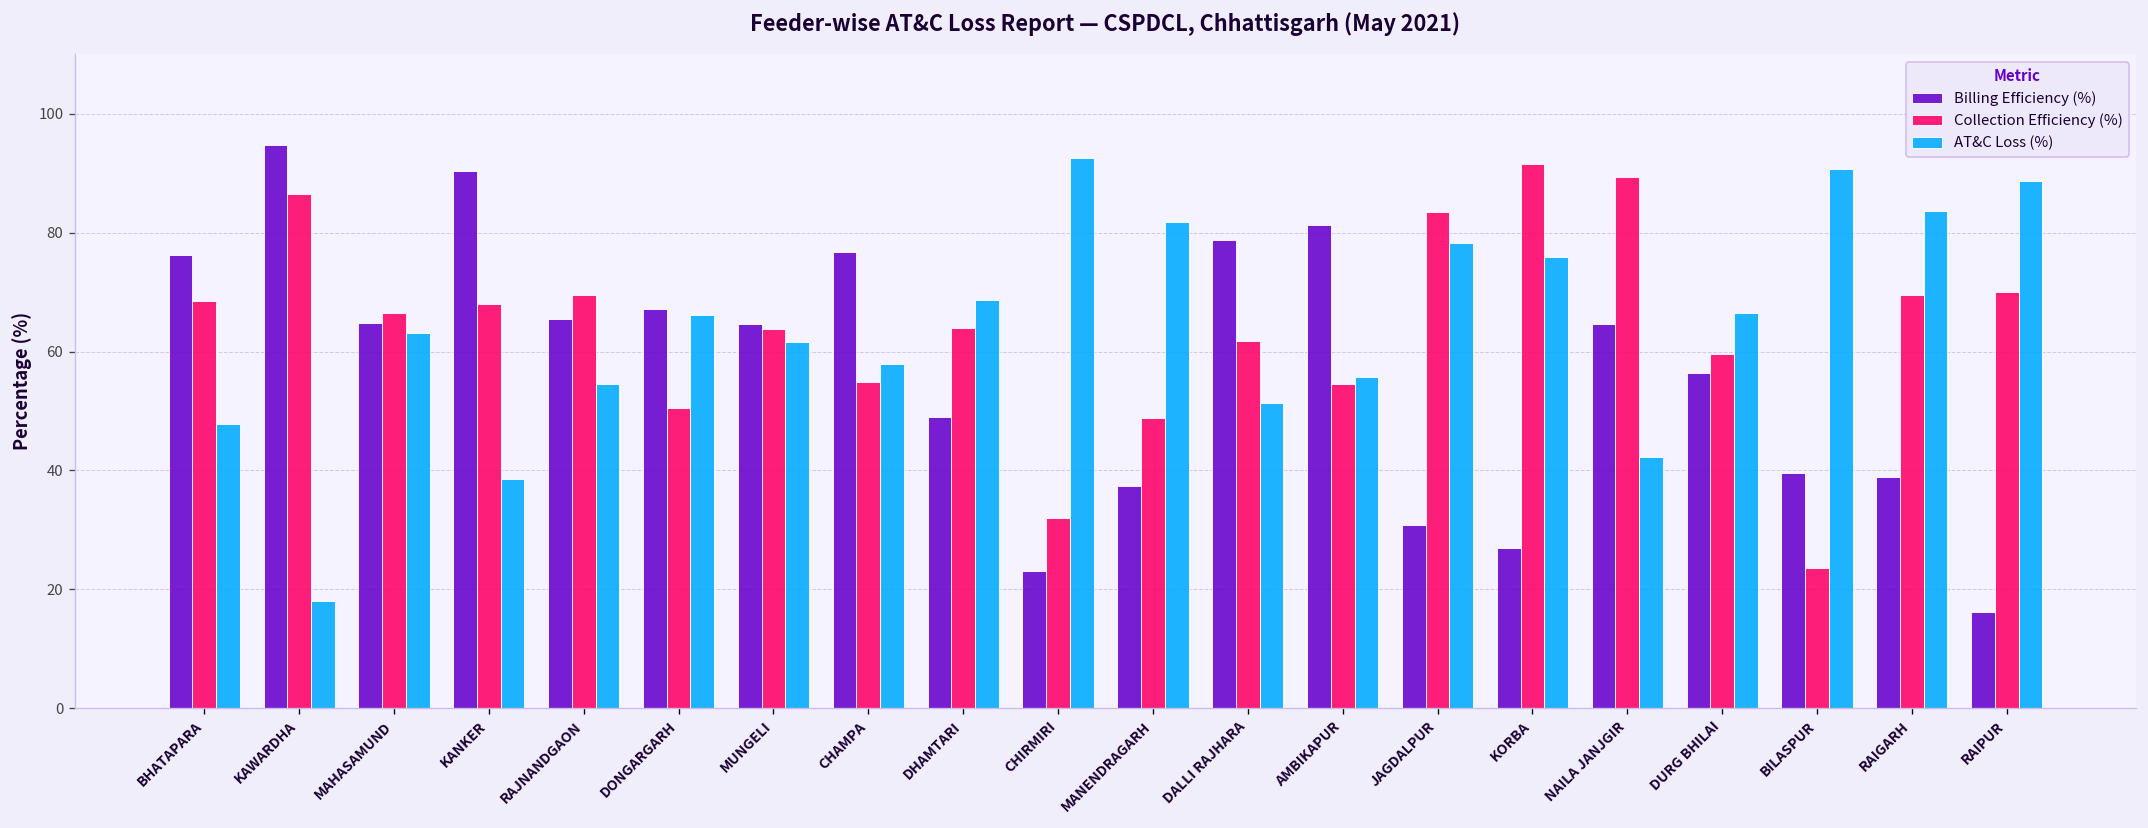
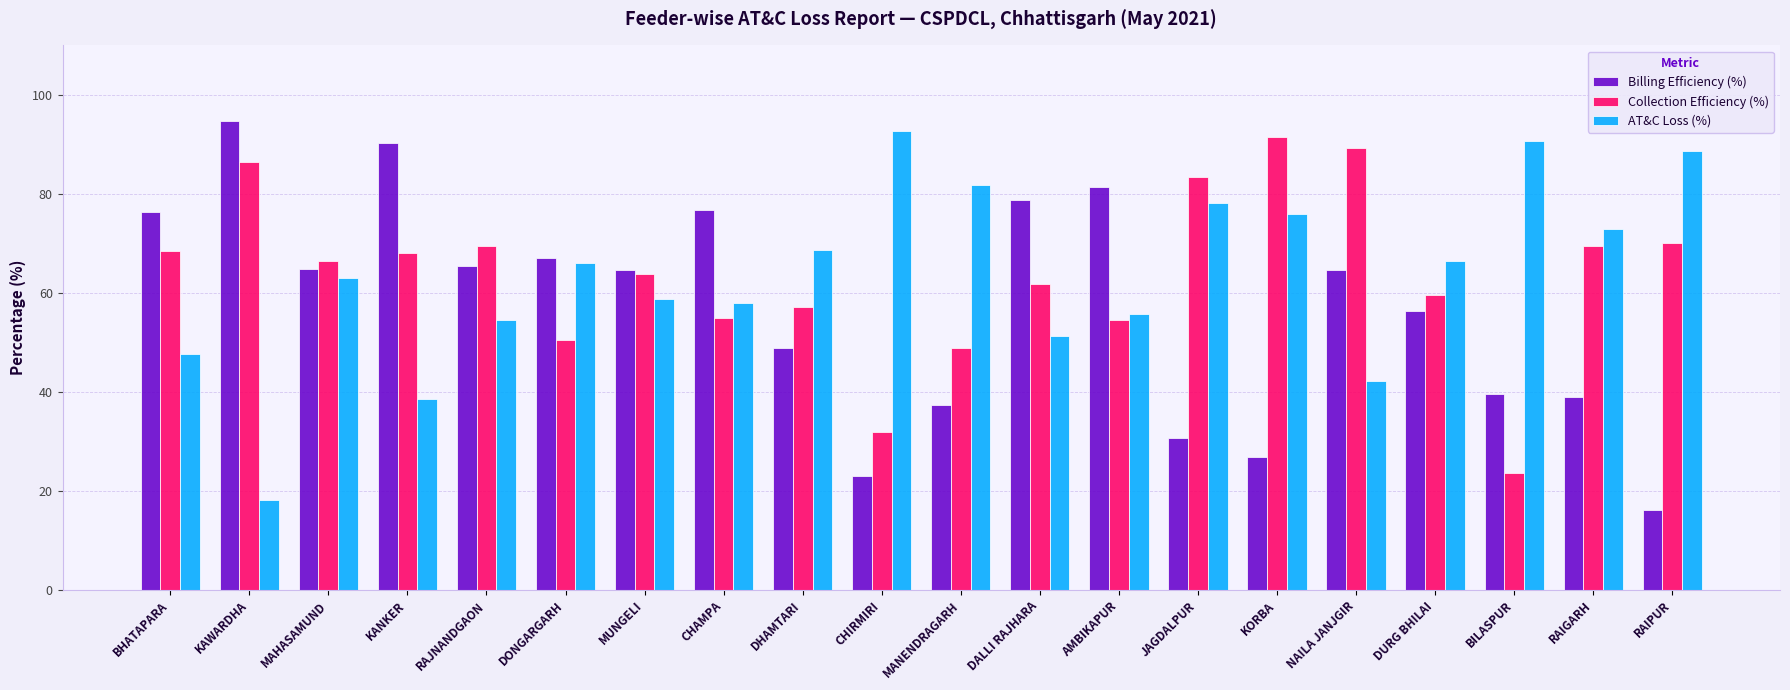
AT&C Loss (%), MUNGELI: 62 -> 59
Collection Efficiency (%), DHAMTARI: 64 -> 57
AT&C Loss (%), RAIGARH: 84 -> 73
